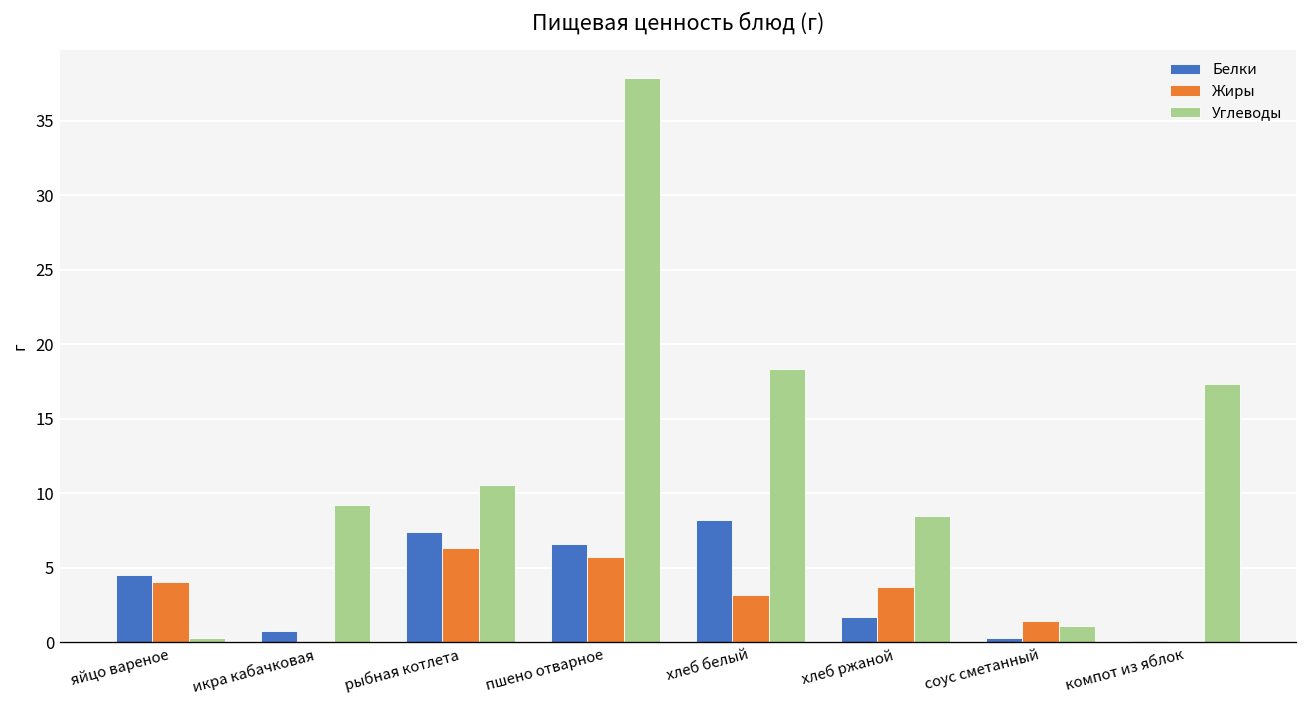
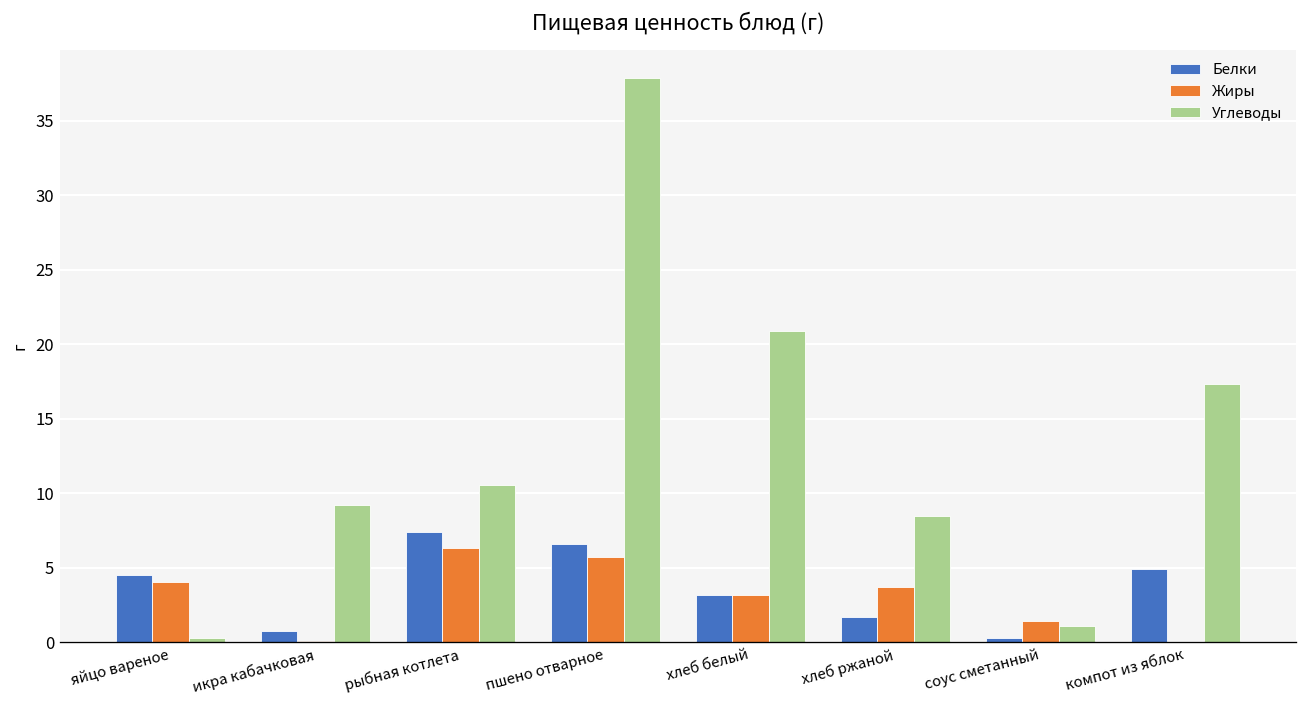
Белки, хлеб белый: 8.2 -> 3.2
Углеводы, хлеб белый: 18.3 -> 20.9
Белки, компот из яблок: 0.1 -> 4.9
